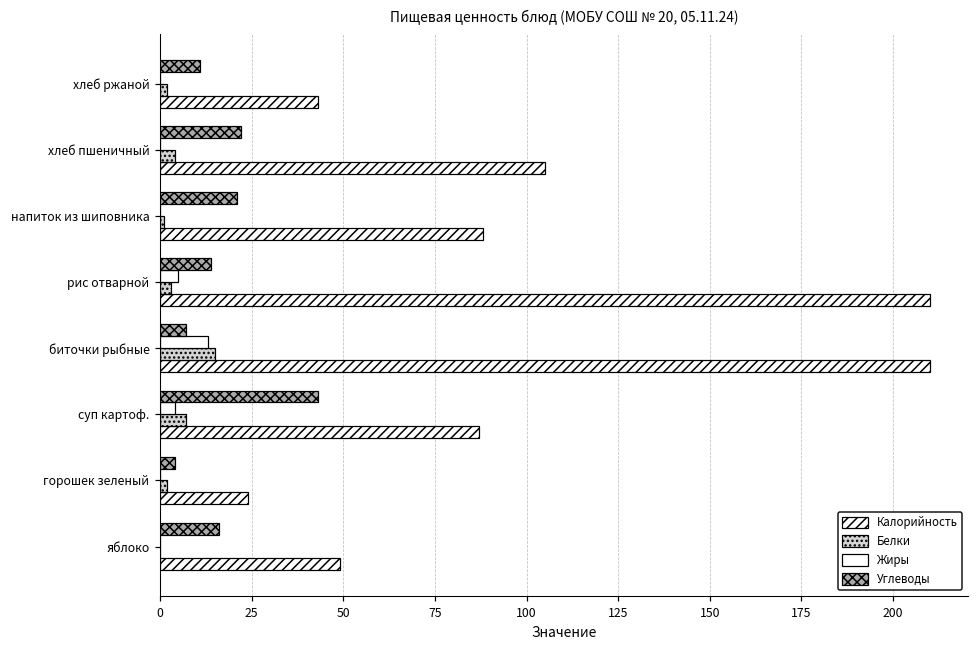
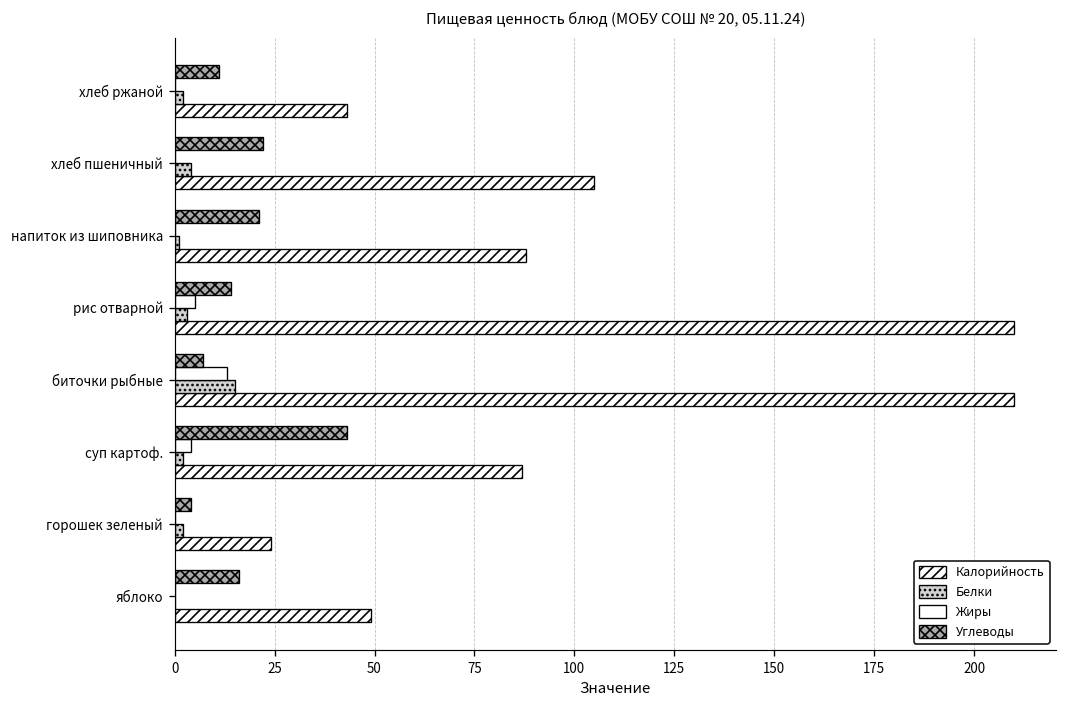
Белки, суп картоф.: 7 -> 2
